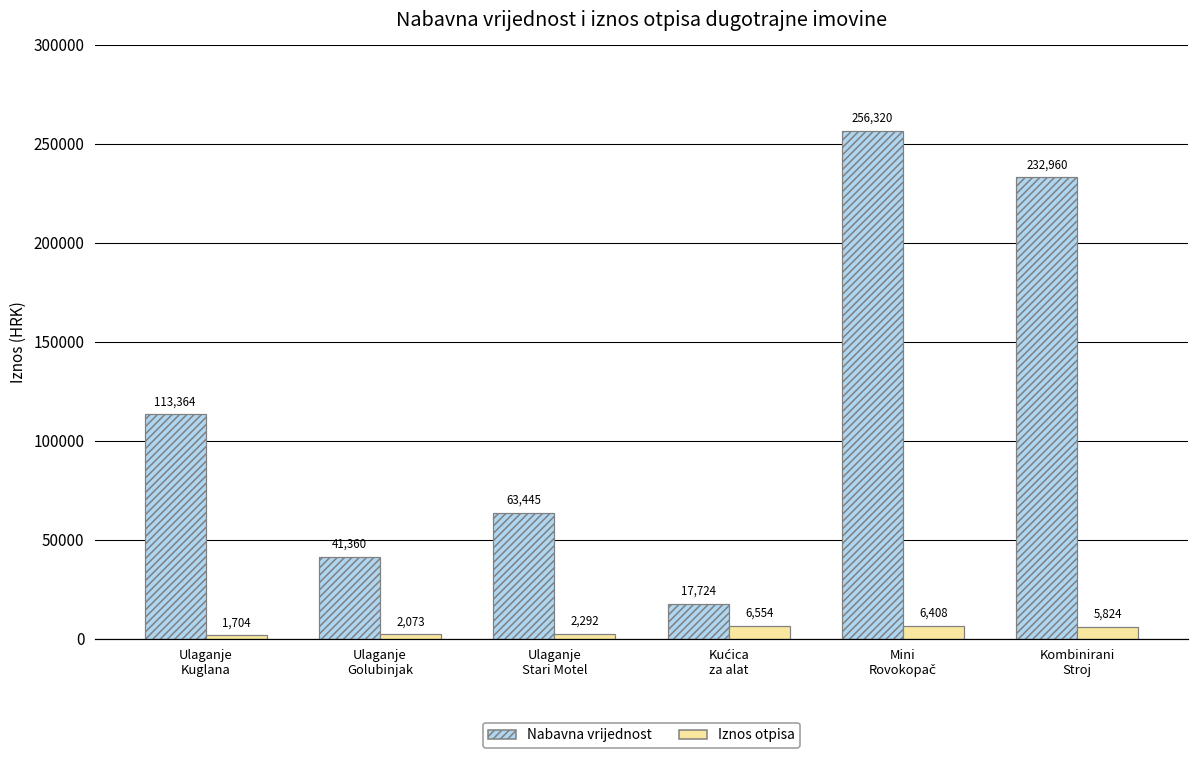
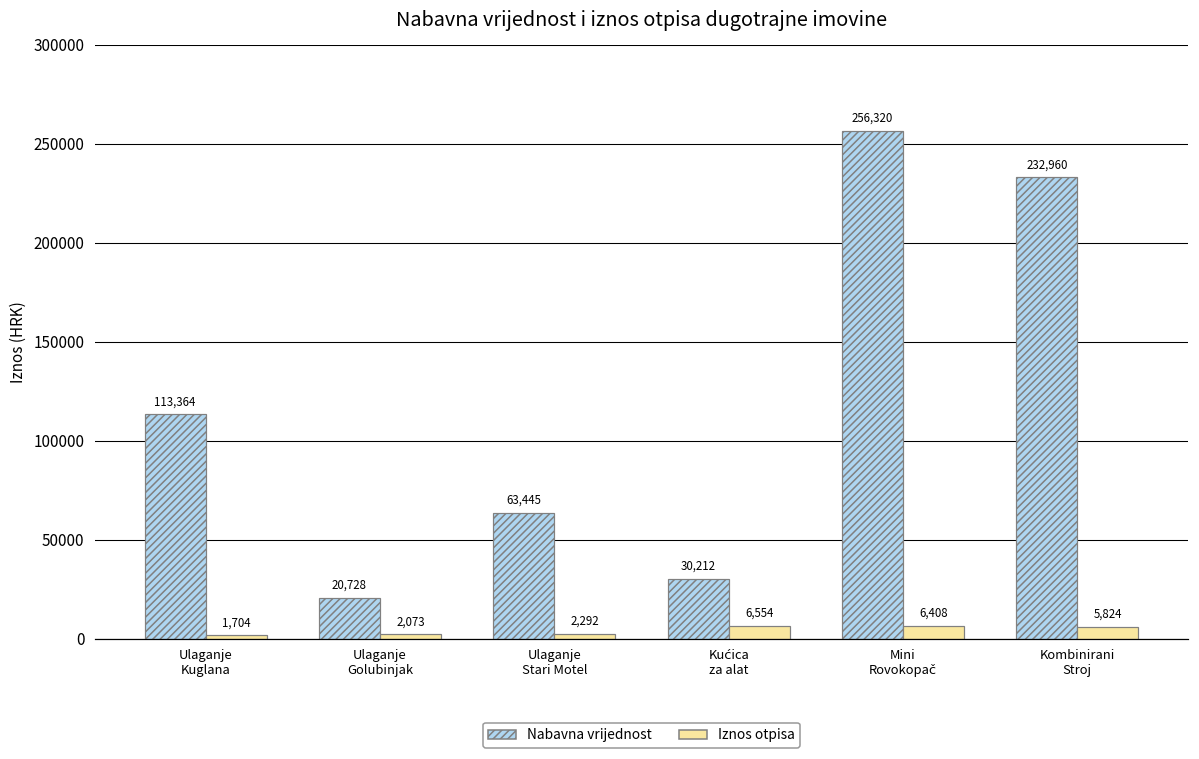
Nabavna vrijednost, Ulaganje Golubinjak: 41,360 -> 20,728
Nabavna vrijednost, Kućica za alat: 17,724 -> 30,212
